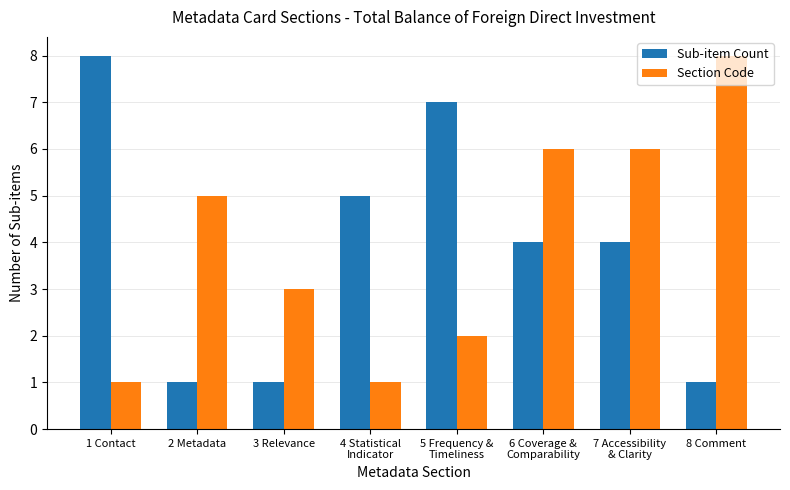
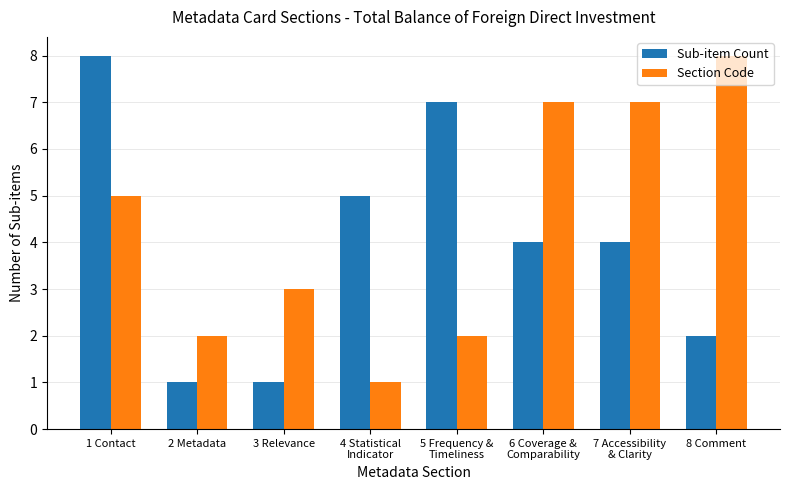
Section Code, 1 Contact: 1 -> 5
Section Code, 2 Metadata: 5 -> 2
Section Code, 6 Coverage & Comparability: 6 -> 7
Section Code, 7 Accessibility & Clarity: 6 -> 7
Sub-item Count, 8 Comment: 1 -> 2
